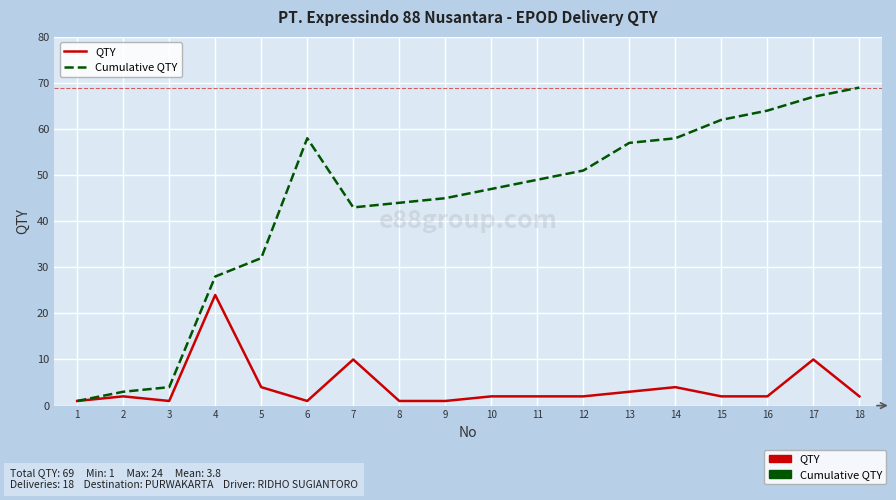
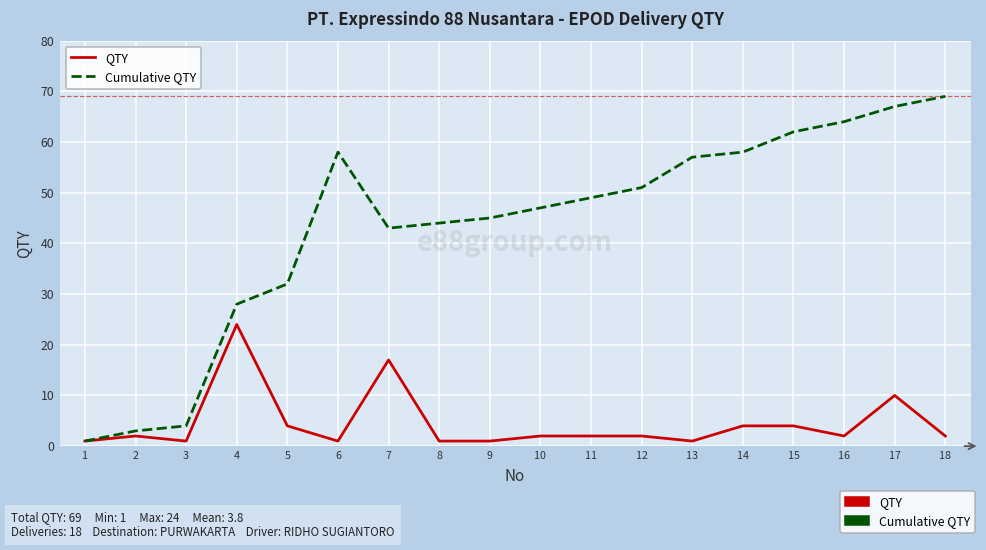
QTY, 7: 10 -> 17
QTY, 13: 3 -> 1
QTY, 15: 2 -> 4
